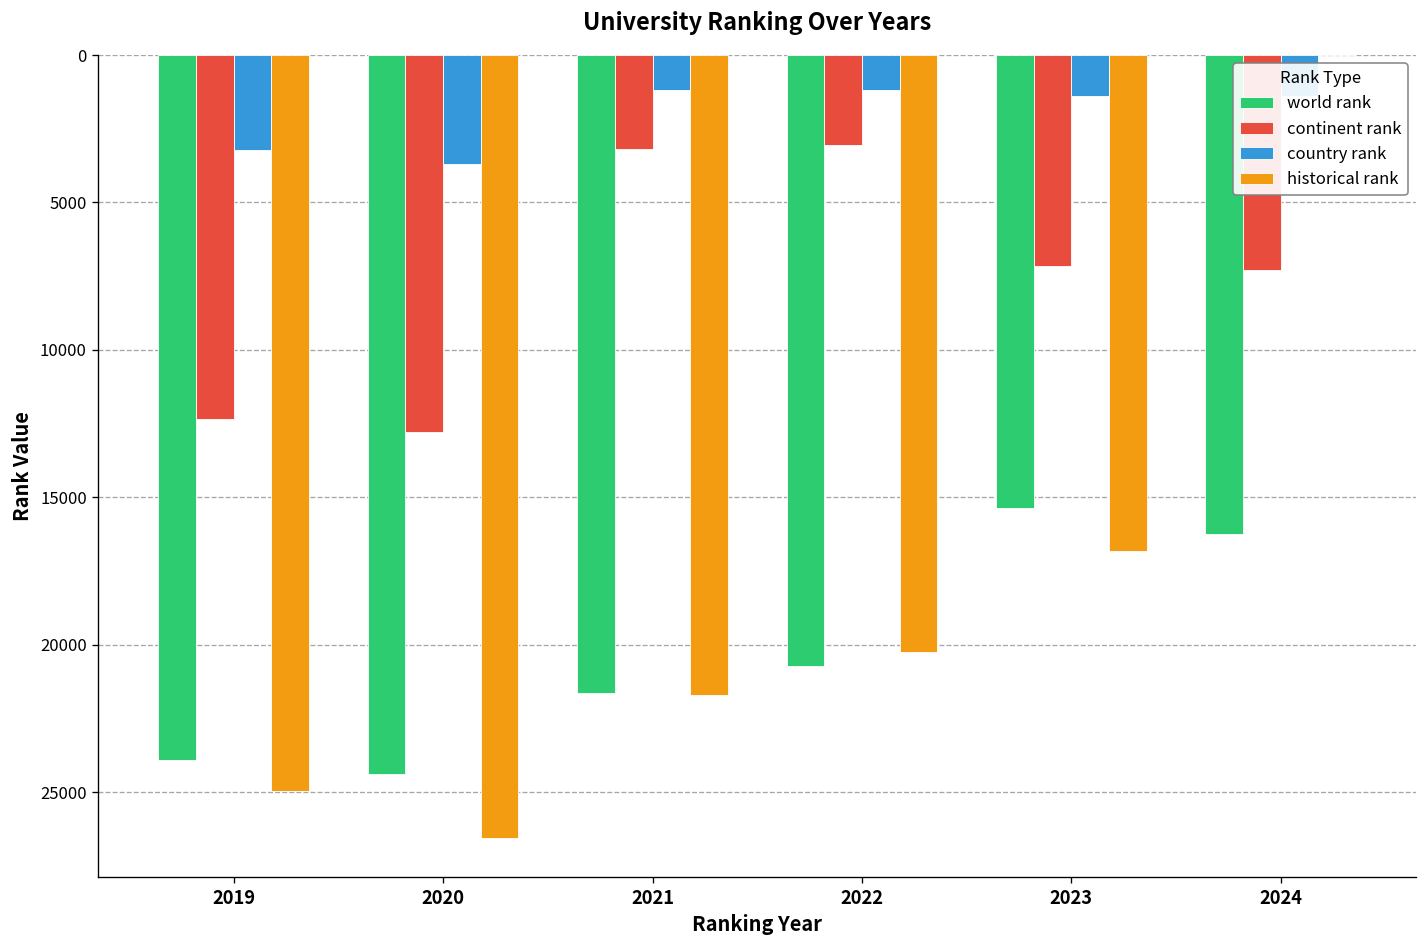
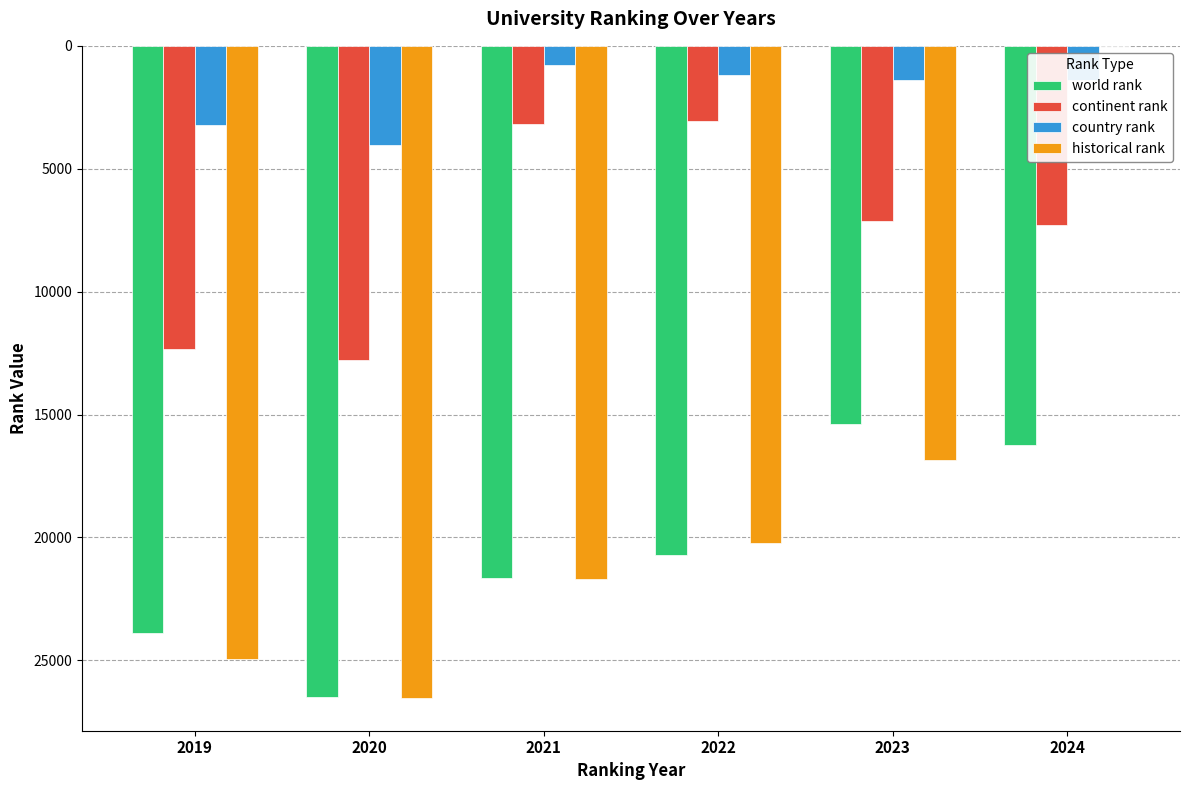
world rank, 2020: 24400 -> 26500
country rank, 2020: 3700 -> 4100
country rank, 2021: 1200 -> 800
